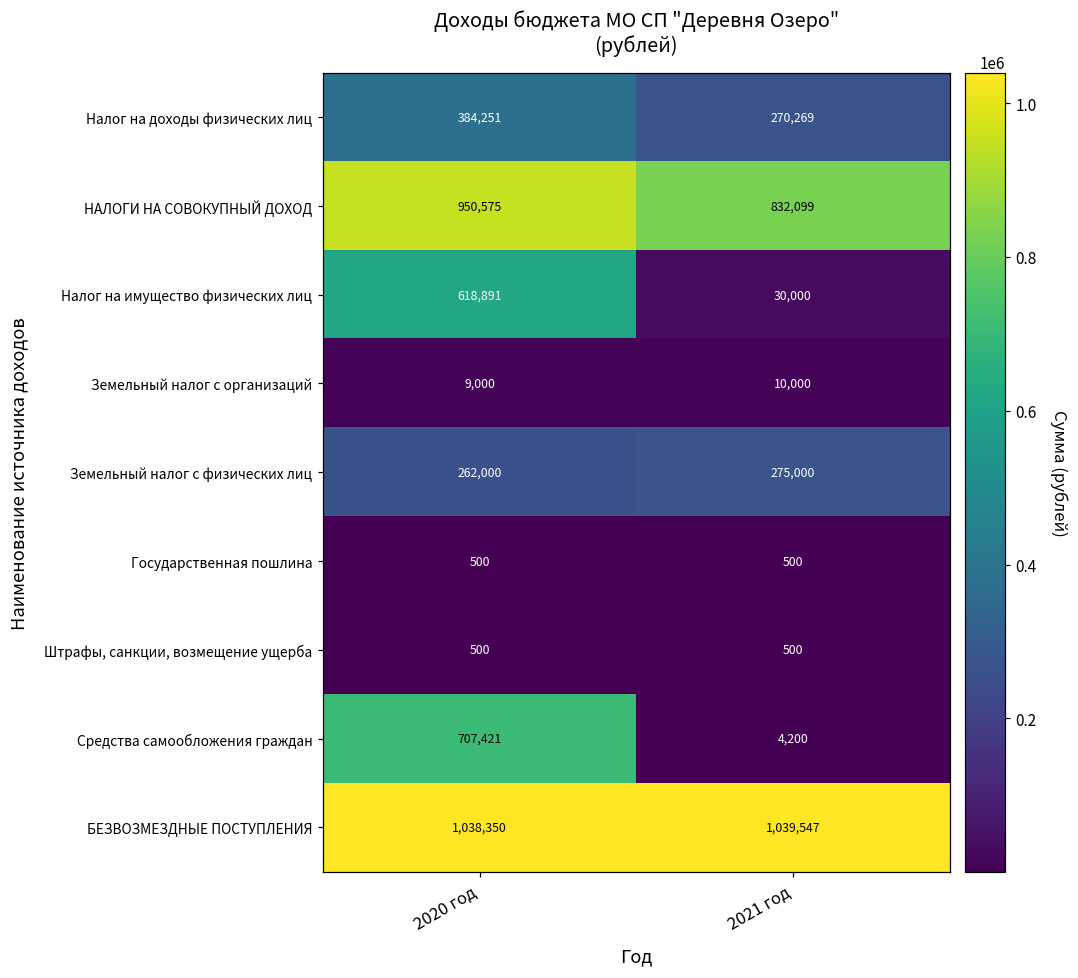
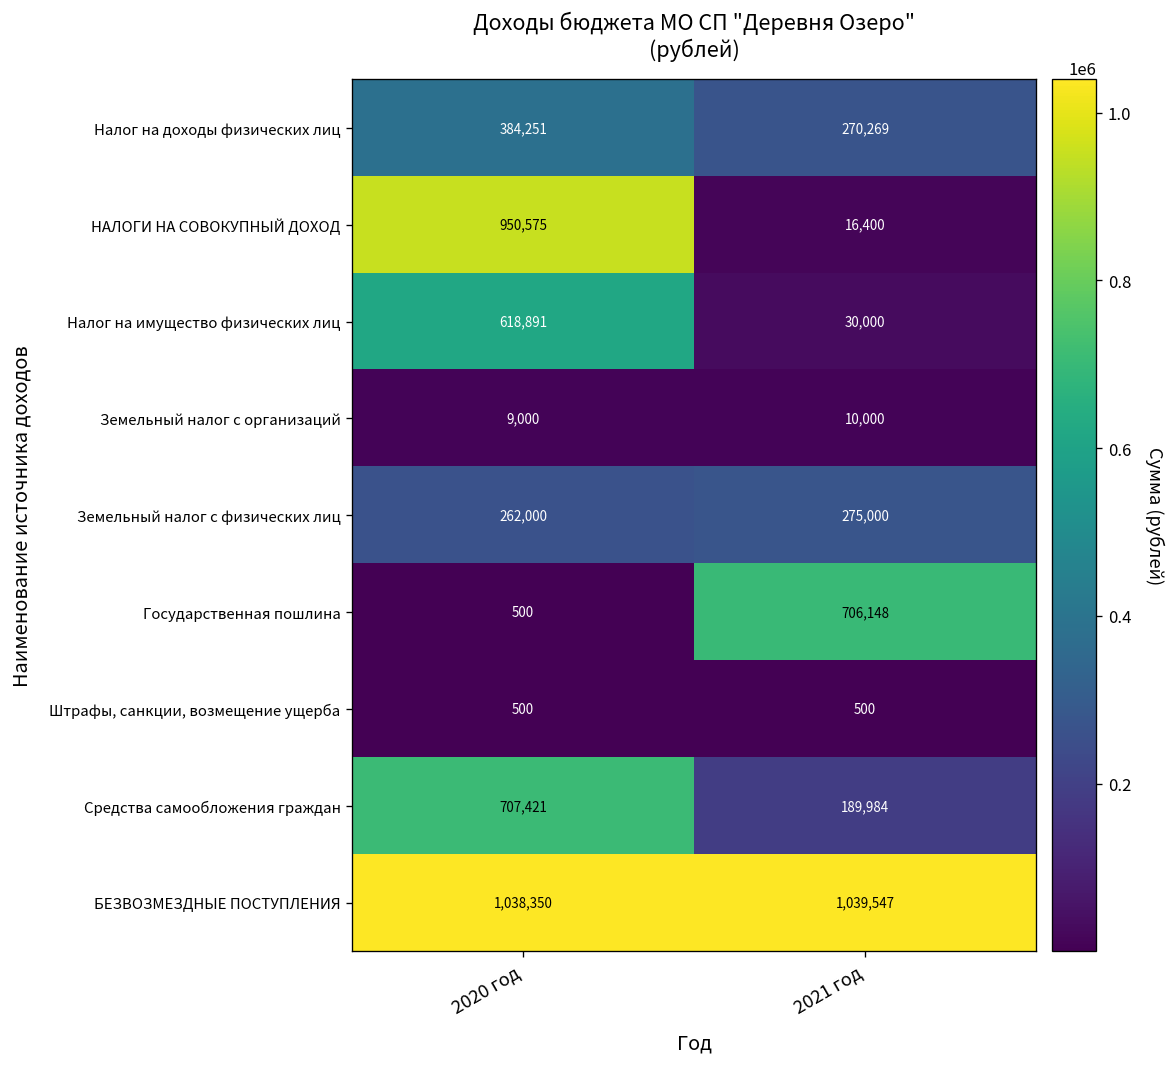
НАЛОГИ НА СОВОКУПНЫЙ ДОХОД, 2021 год: 832,099 -> 16,400
Государственная пошлина, 2021 год: 500 -> 706,148
Средства самообложения граждан, 2021 год: 4,200 -> 189,984
